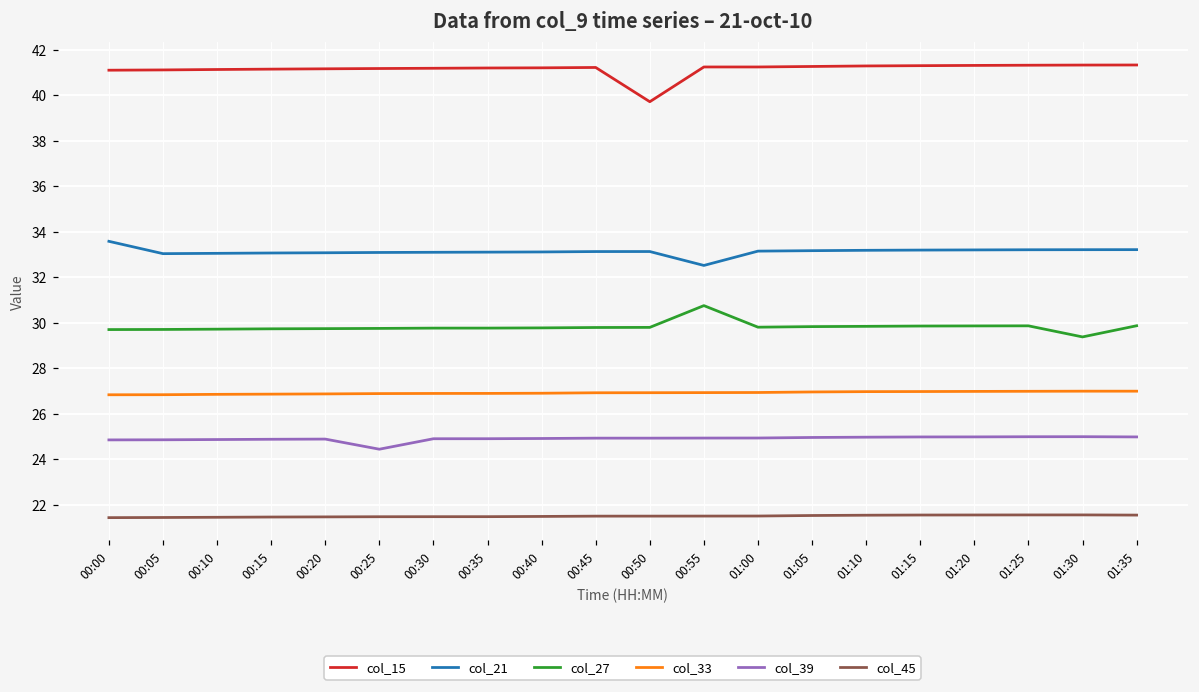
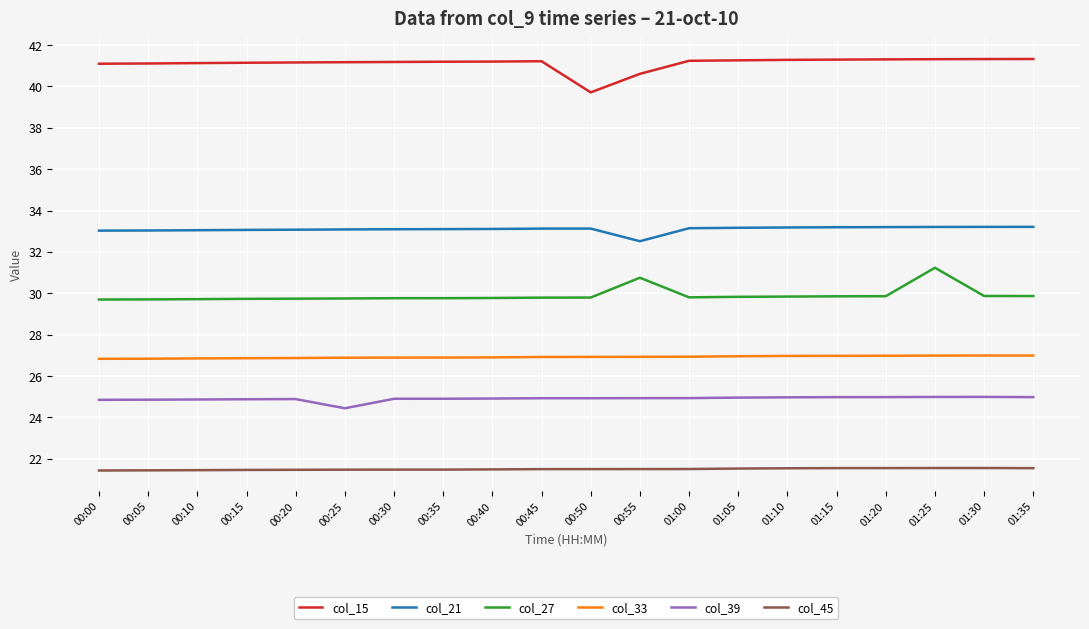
col_21, 00:00: 33.6 -> 33.0
col_15, 00:55: 41.2 -> 40.6
col_27, 01:25: 29.9 -> 31.2
col_27, 01:30: 29.4 -> 29.9
